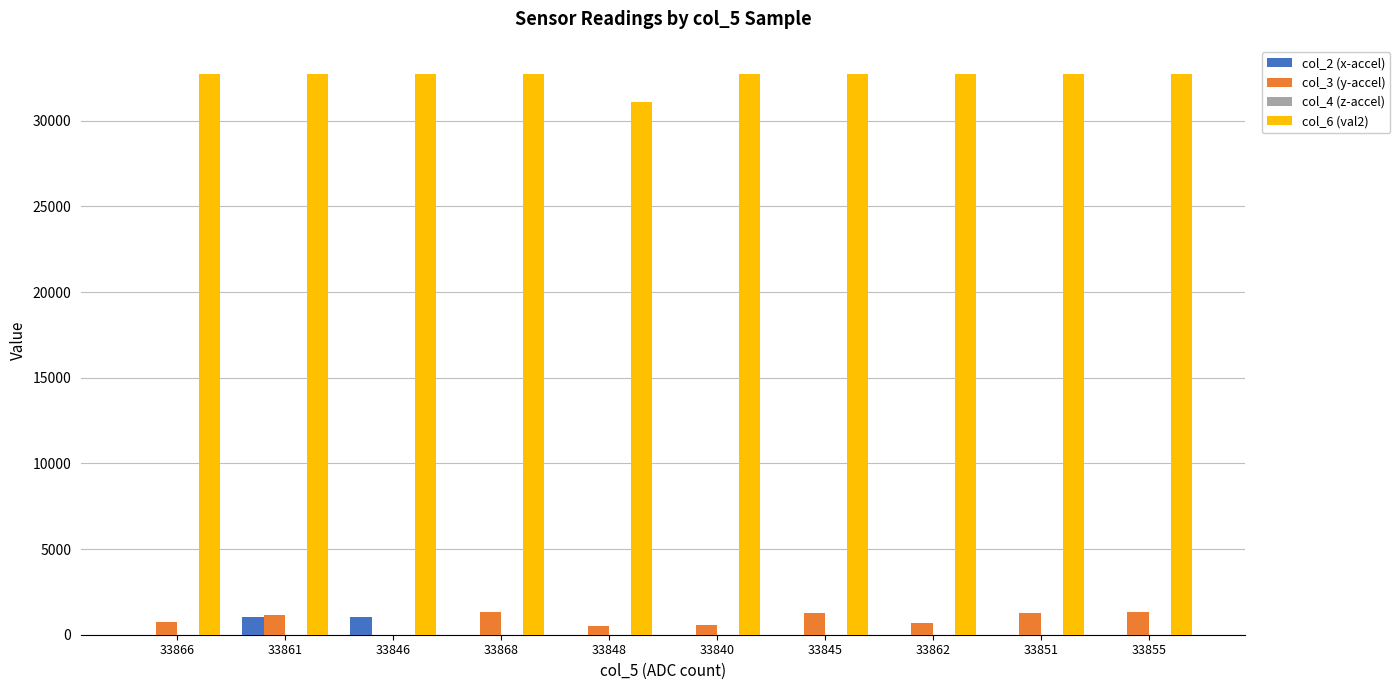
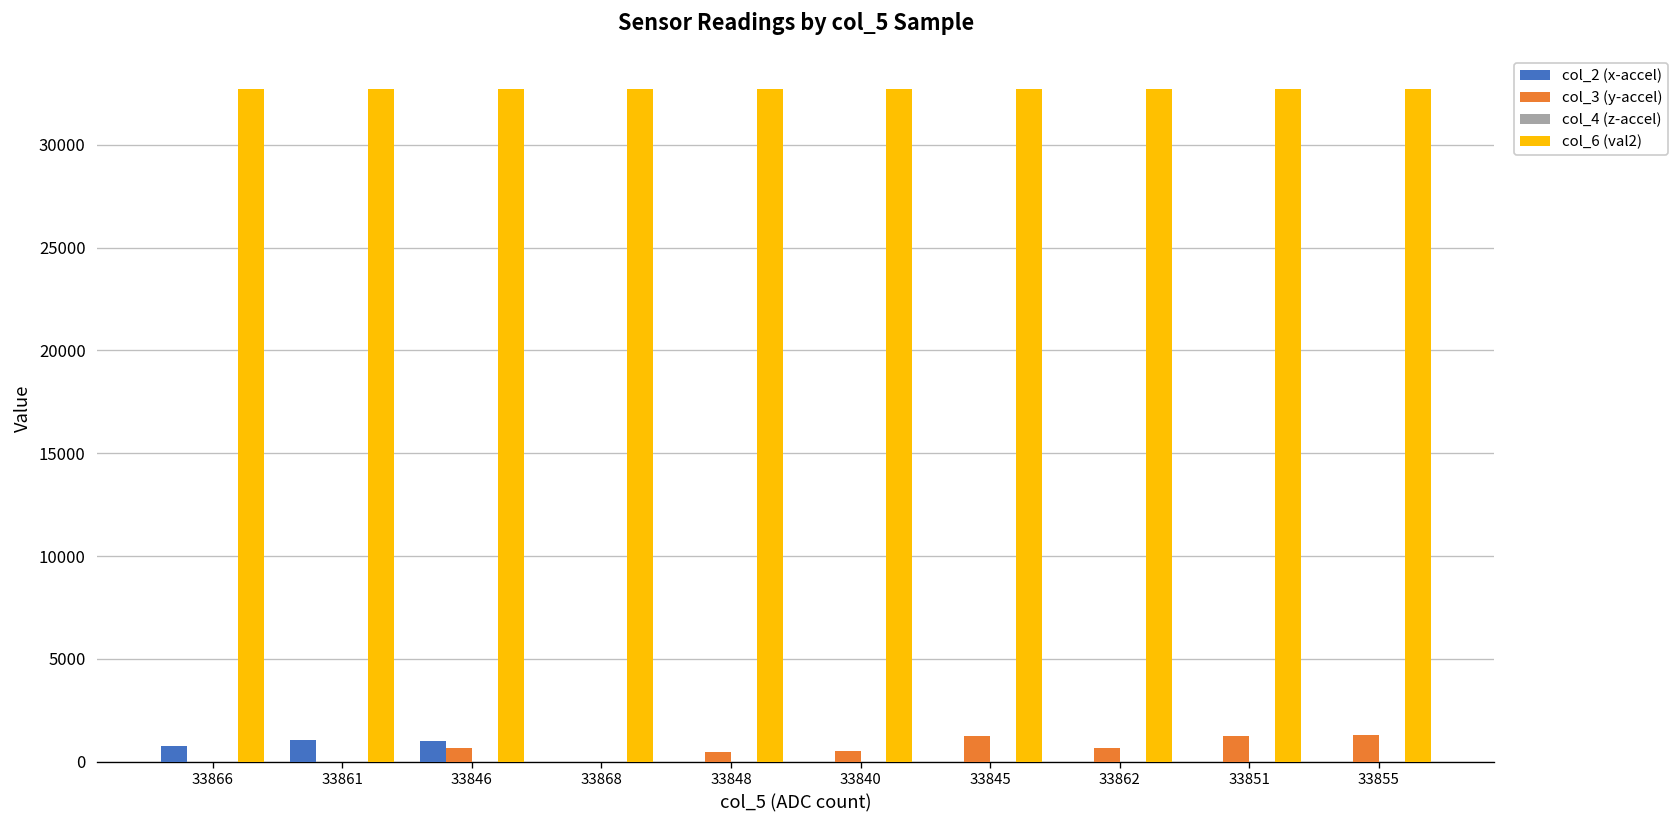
col_2 (x-accel), 33866: 0 -> 800
col_3 (y-accel), 33866: 700 -> 0
col_3 (y-accel), 33861: 1200 -> 0
col_3 (y-accel), 33846: 0 -> 700
col_3 (y-accel), 33868: 1400 -> 0
col_6 (val2), 33848: 31100 -> 32700
